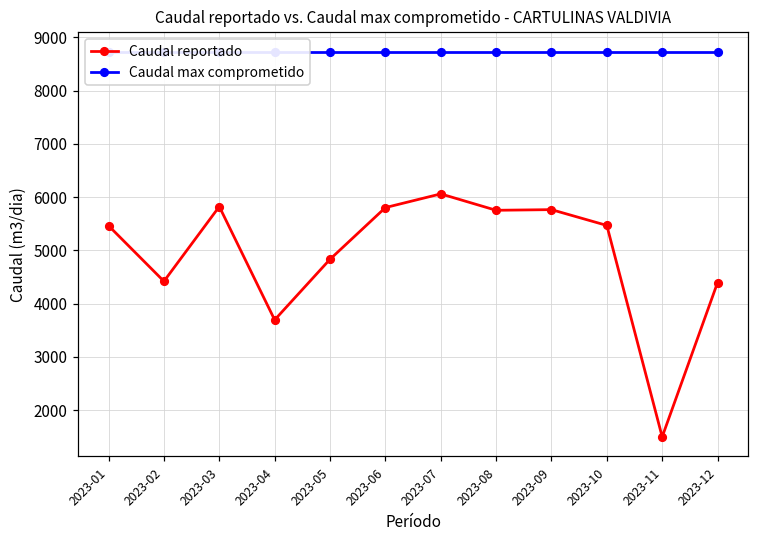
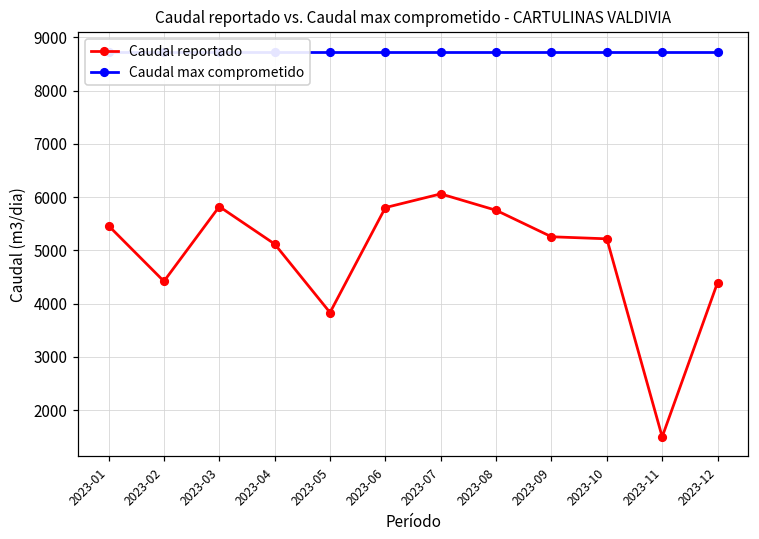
Caudal reportado, 2023-04: 3700 -> 5100
Caudal reportado, 2023-05: 4800 -> 3800
Caudal reportado, 2023-09: 5800 -> 5300
Caudal reportado, 2023-10: 5500 -> 5200
